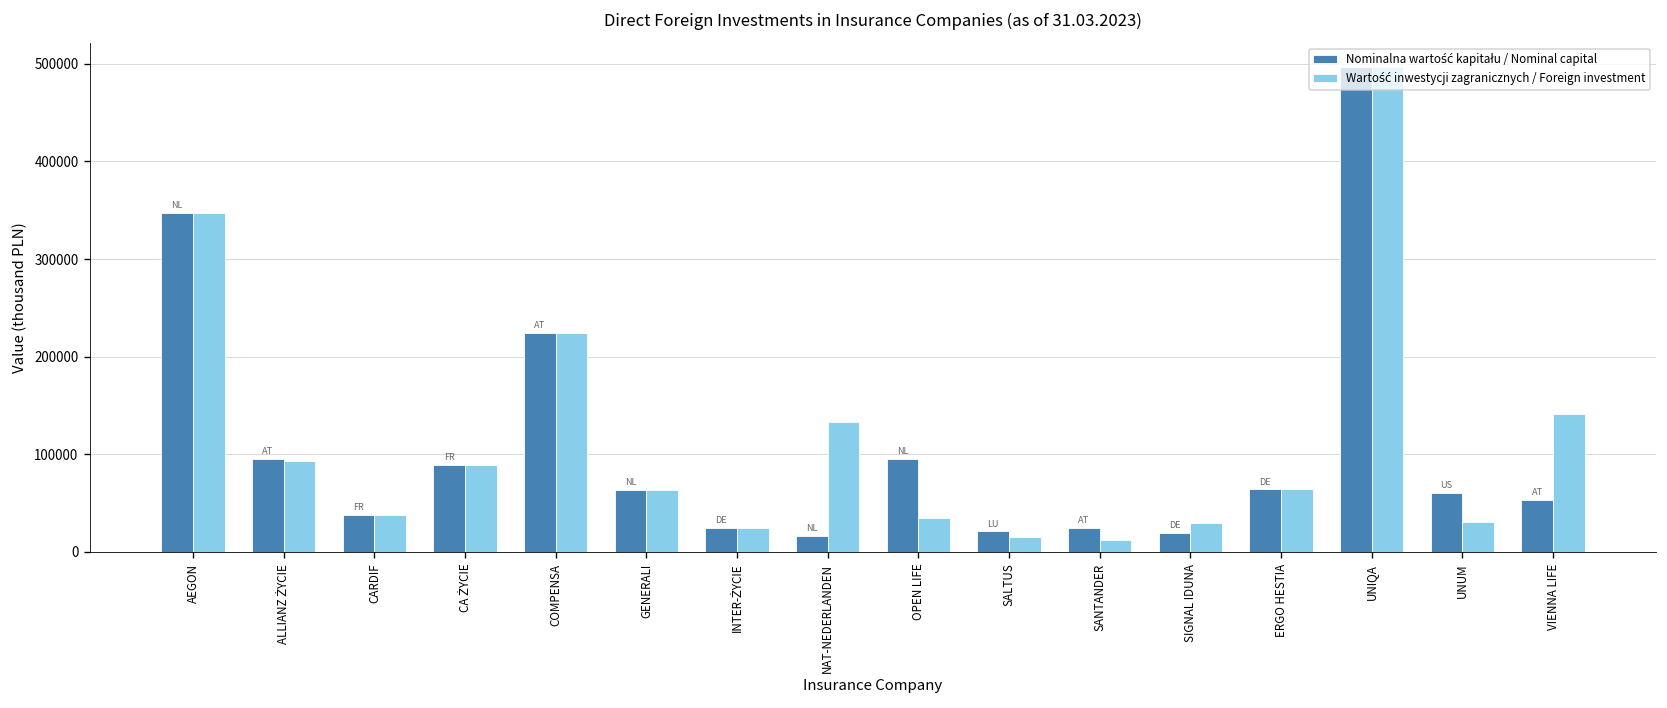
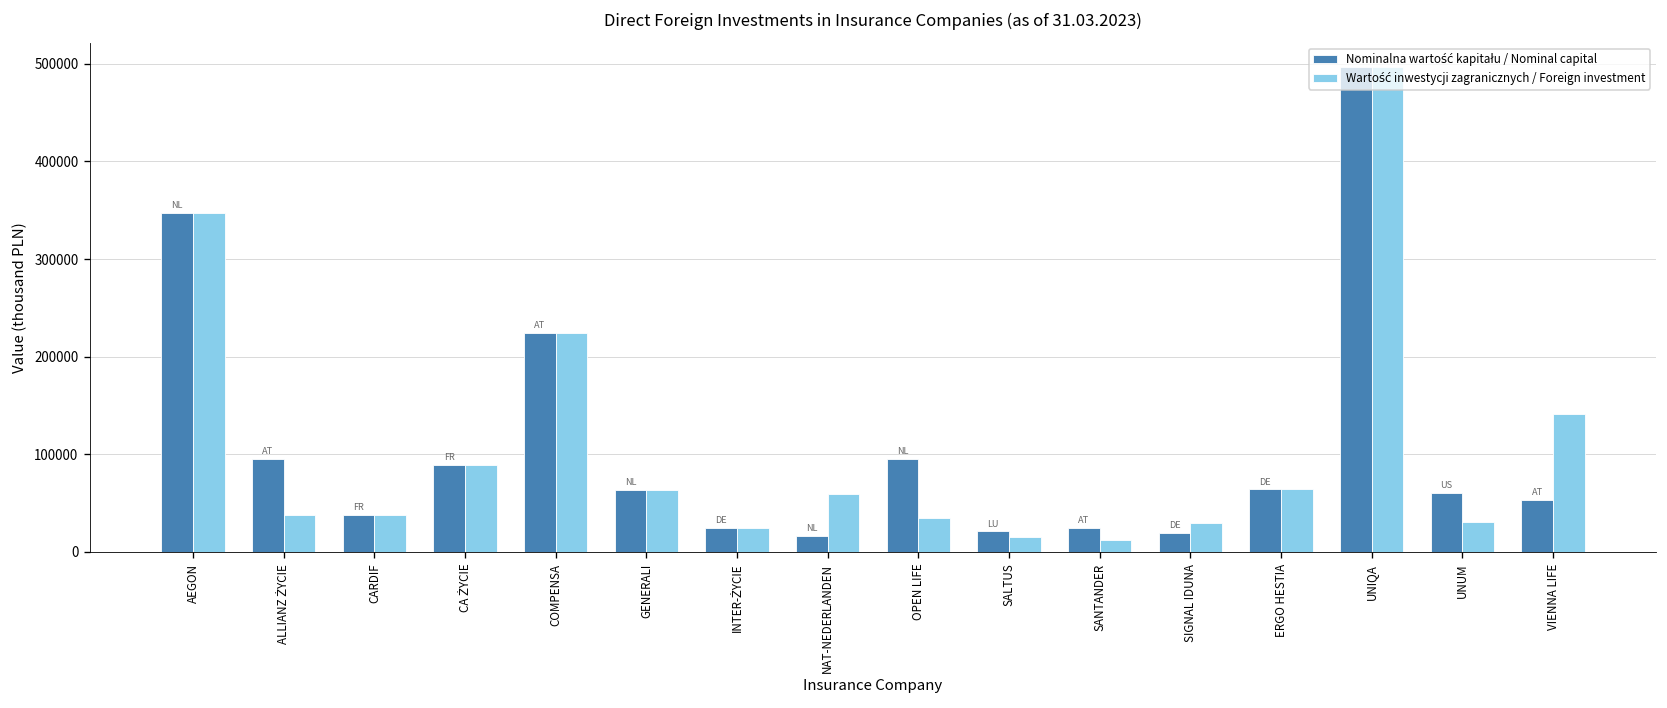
Wartość inwestycji zagranicznych / Foreign investment, ALLIANZ ŻYCIE: 90000 -> 40000
Wartość inwestycji zagranicznych / Foreign investment, NAT-NEDERLANDEN: 130000 -> 60000
